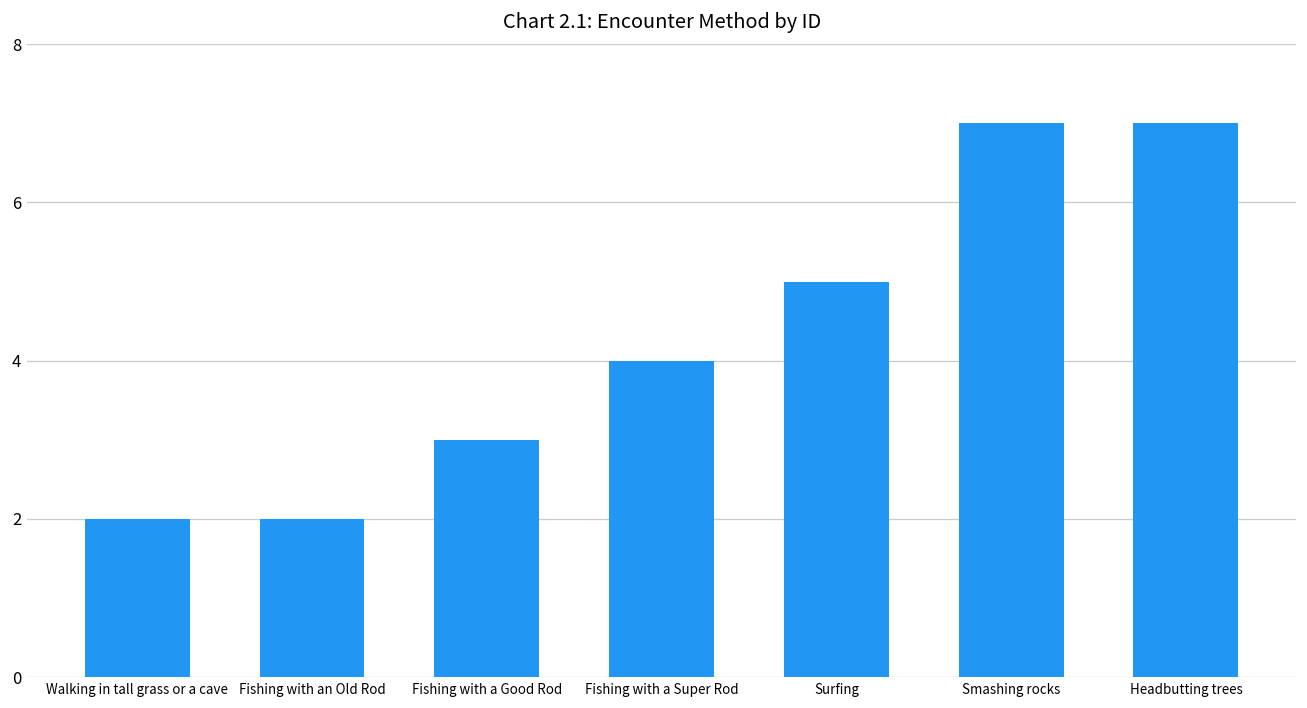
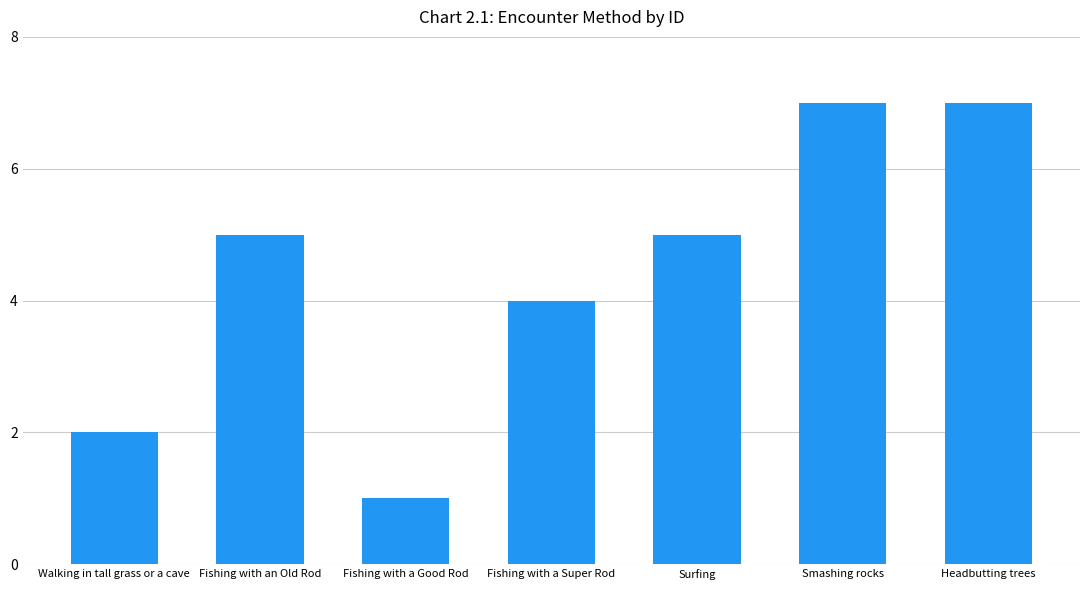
Fishing with an Old Rod: 2 -> 5
Fishing with a Good Rod: 3 -> 1
